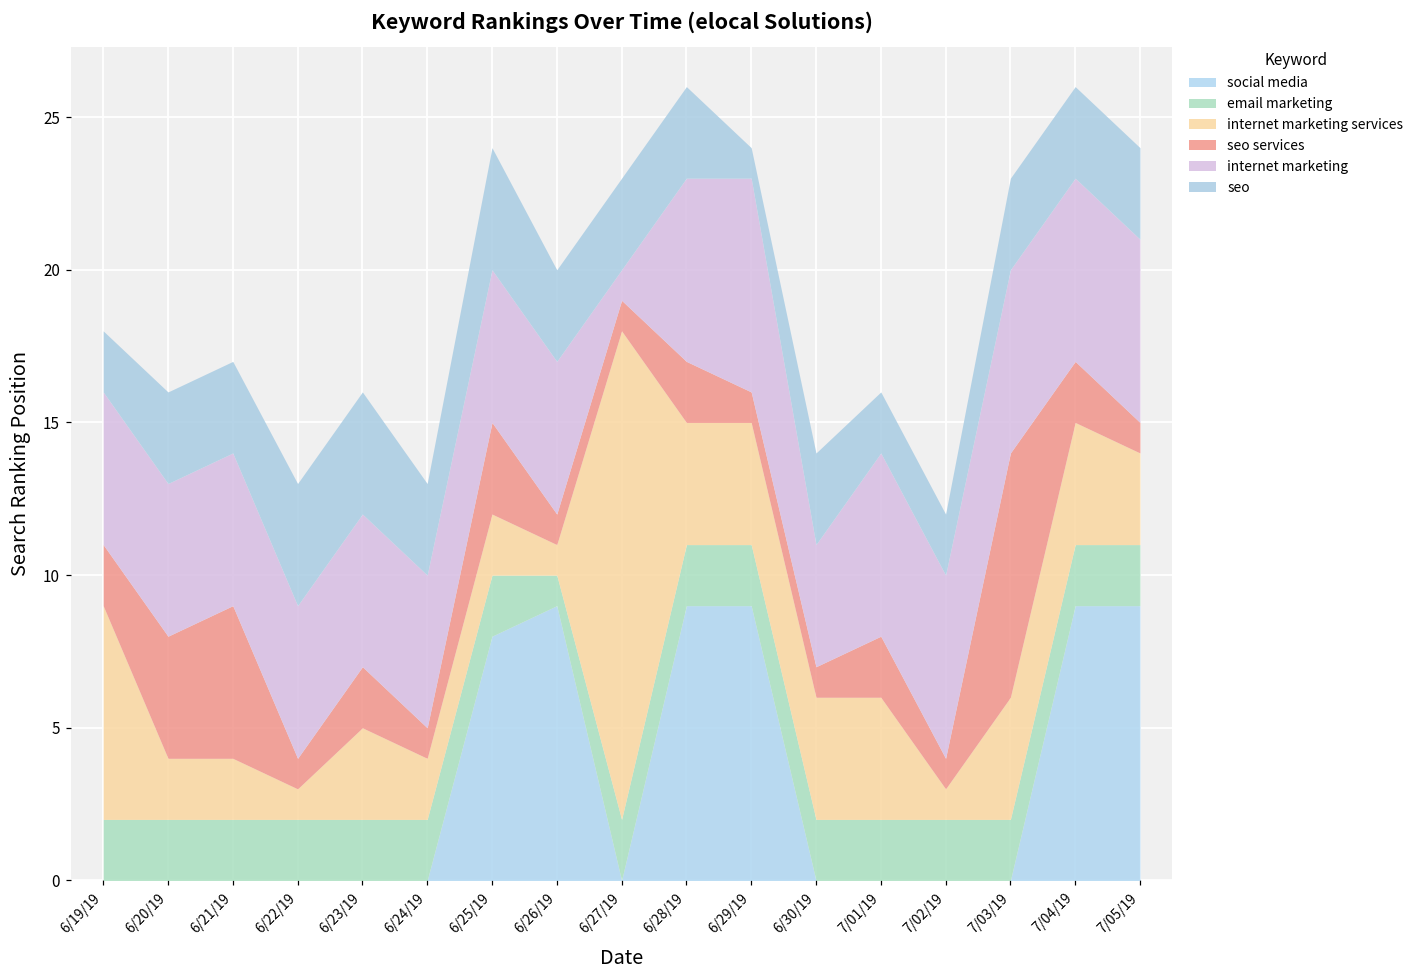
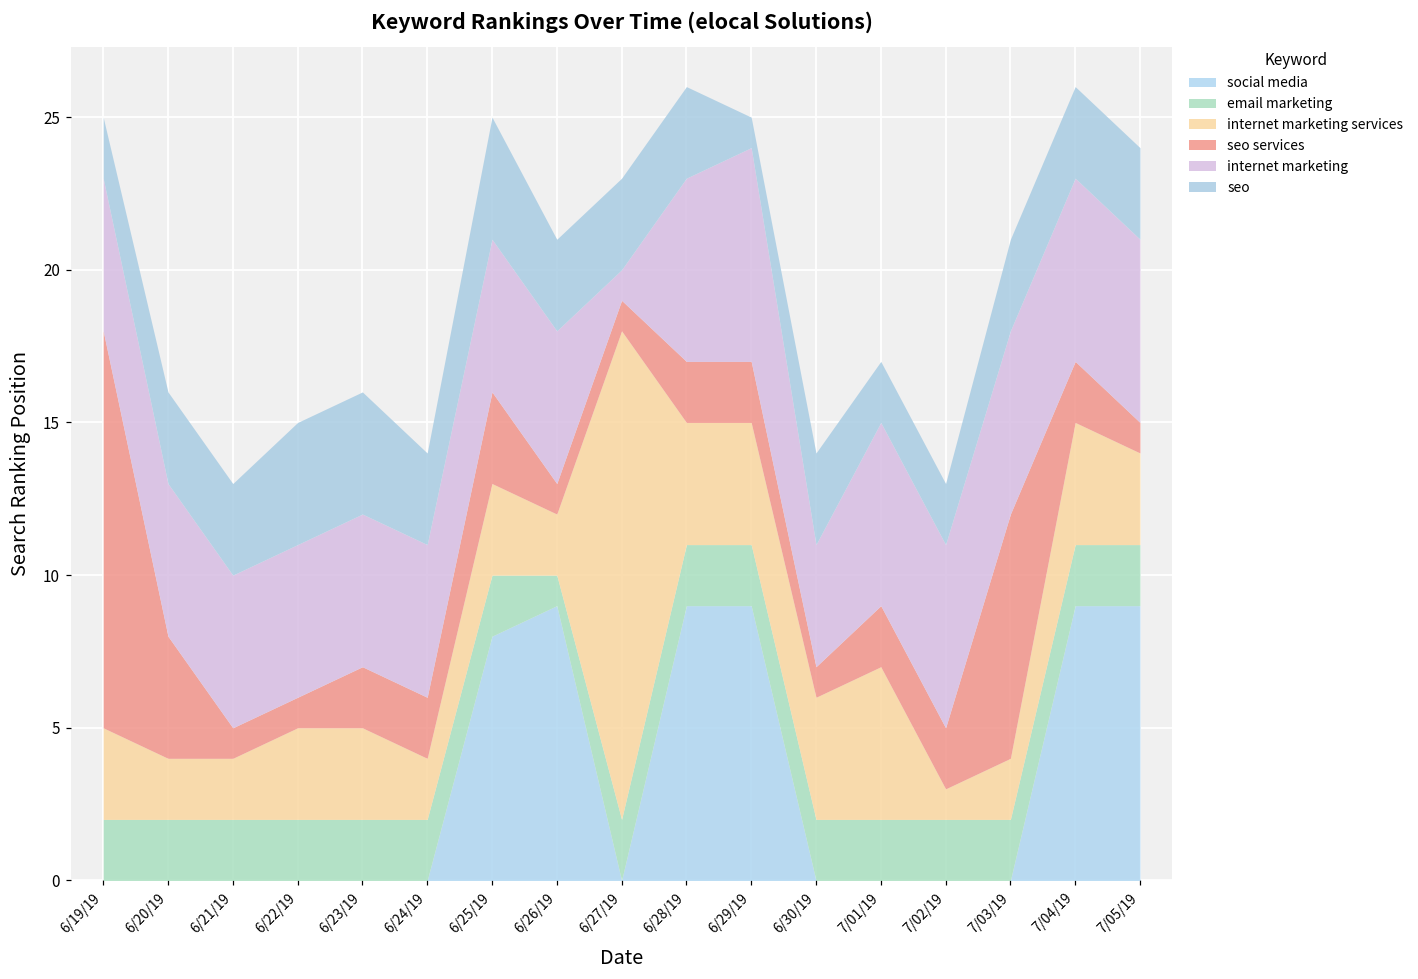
internet marketing services, 6/19/19: 7 -> 3
seo services, 6/19/19: 2 -> 13
seo services, 6/21/19: 5 -> 1
internet marketing services, 6/22/19: 1 -> 3
seo services, 6/24/19: 1 -> 2
internet marketing services, 6/25/19: 2 -> 3
internet marketing services, 6/26/19: 1 -> 2
seo services, 6/29/19: 1 -> 2
internet marketing services, 7/01/19: 4 -> 5
seo services, 7/02/19: 1 -> 2
internet marketing services, 7/03/19: 4 -> 2
